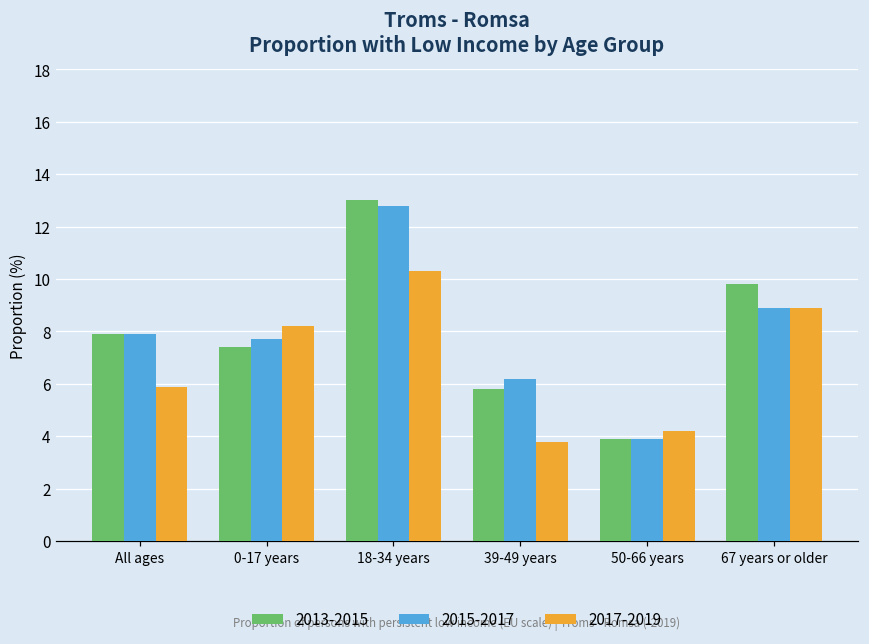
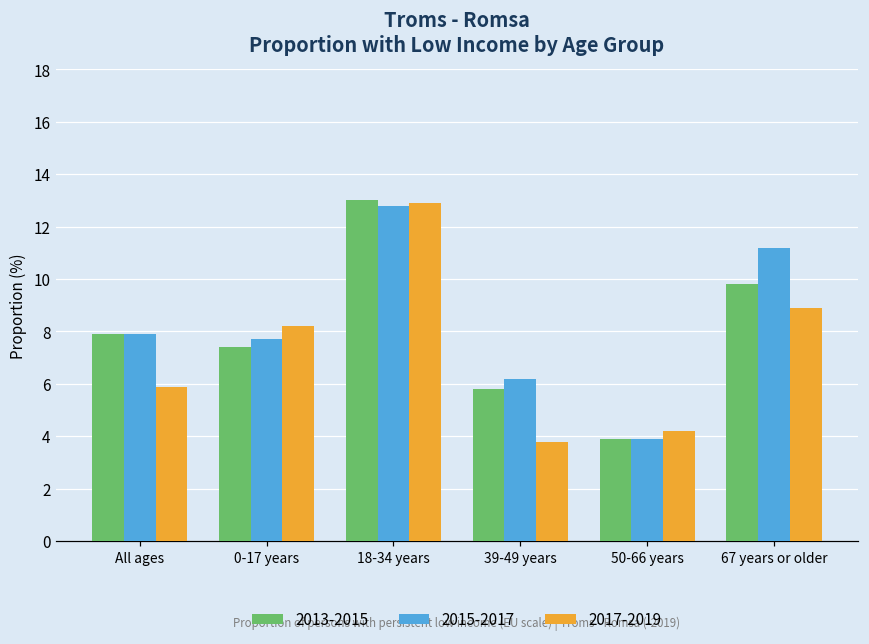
2017-2019, 18-34 years: 10.3 -> 12.9
2015-2017, 67 years or older: 8.9 -> 11.2
